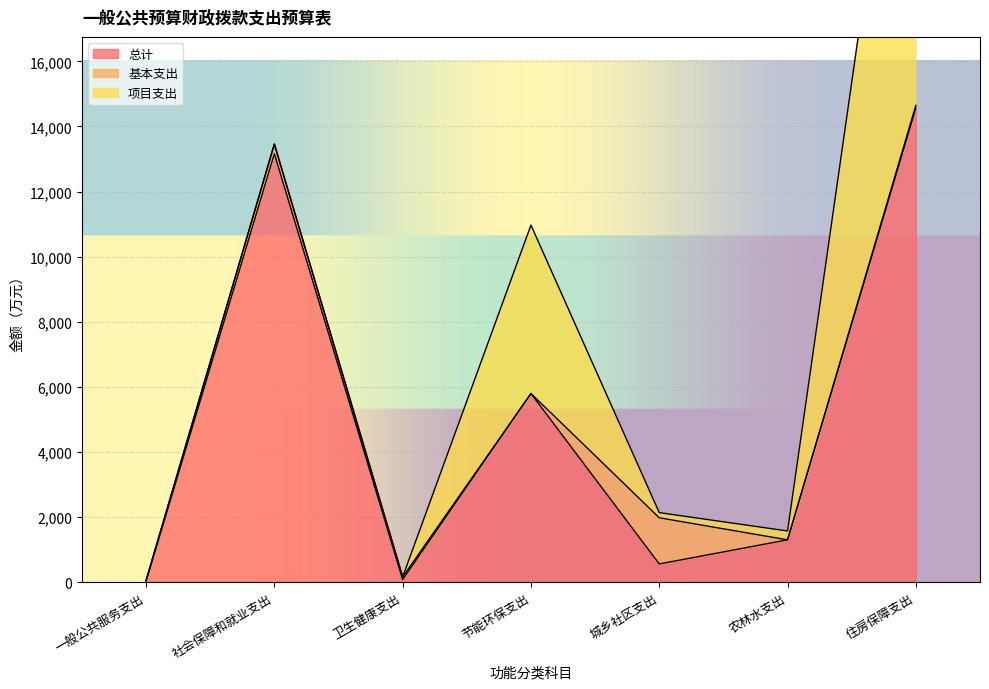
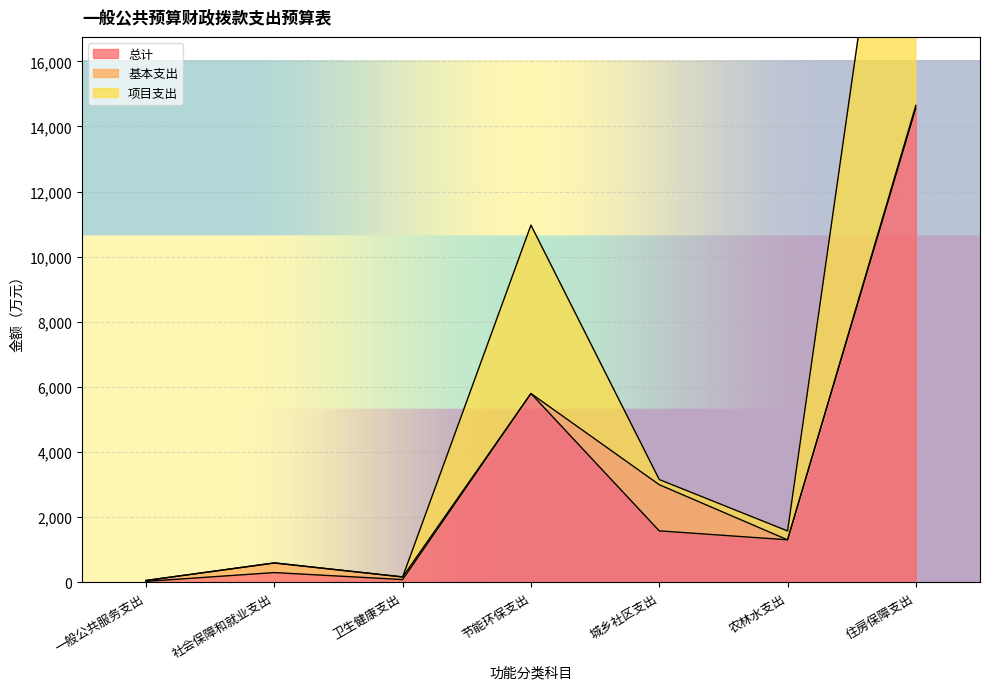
总计, 社会保障和就业支出: 13,200 -> 300
总计, 城乡社区支出: 600 -> 1,600
